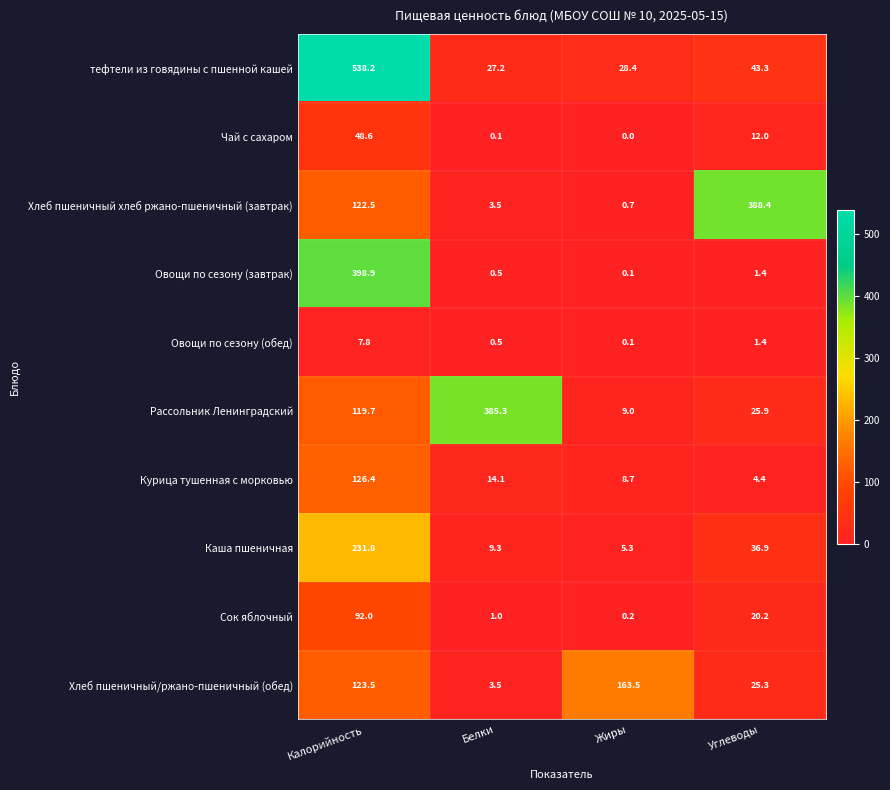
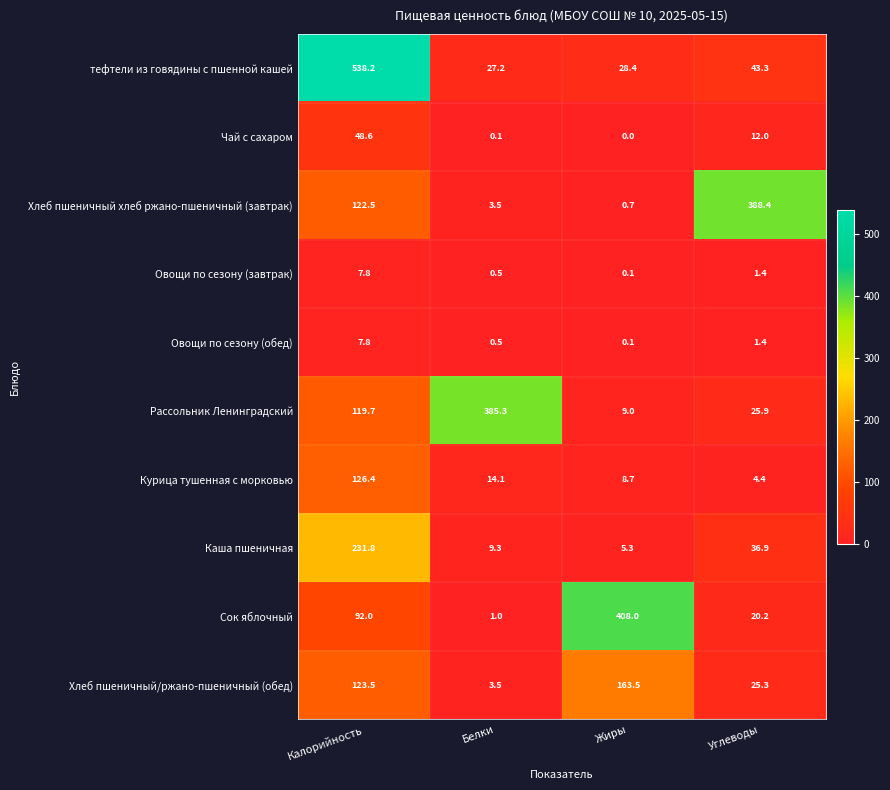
Овощи по сезону (завтрак), Калорийность: 398.9 -> 7.8
Сок яблочный, Жиры: 0.2 -> 408.0
